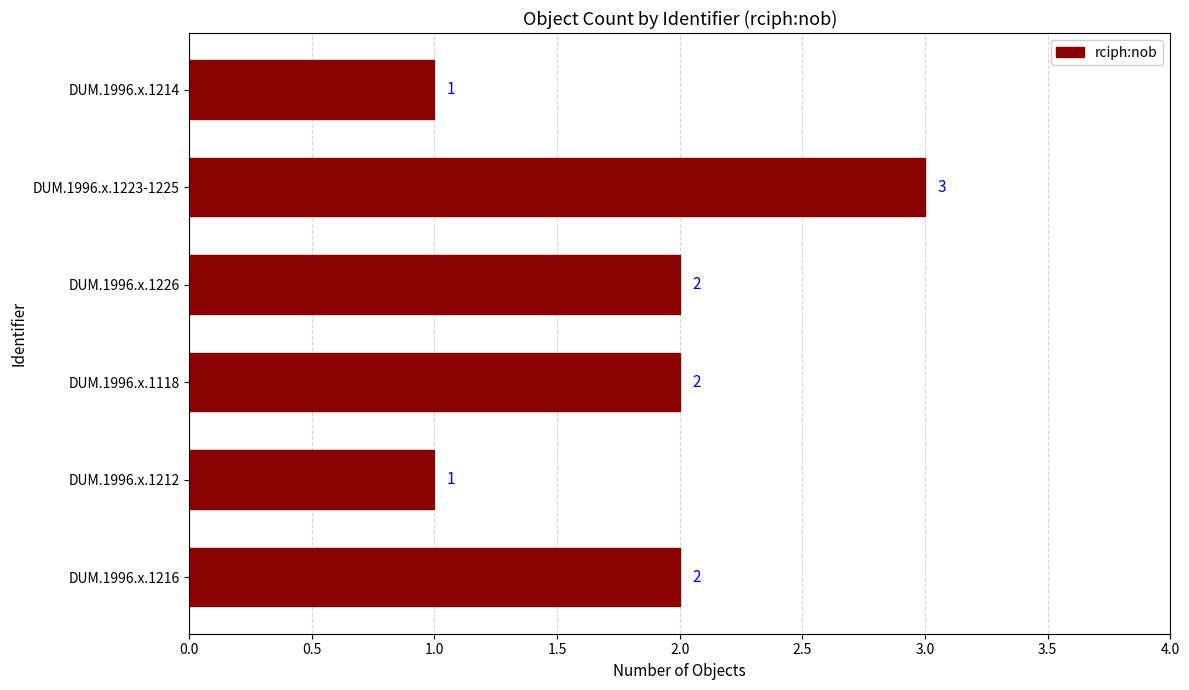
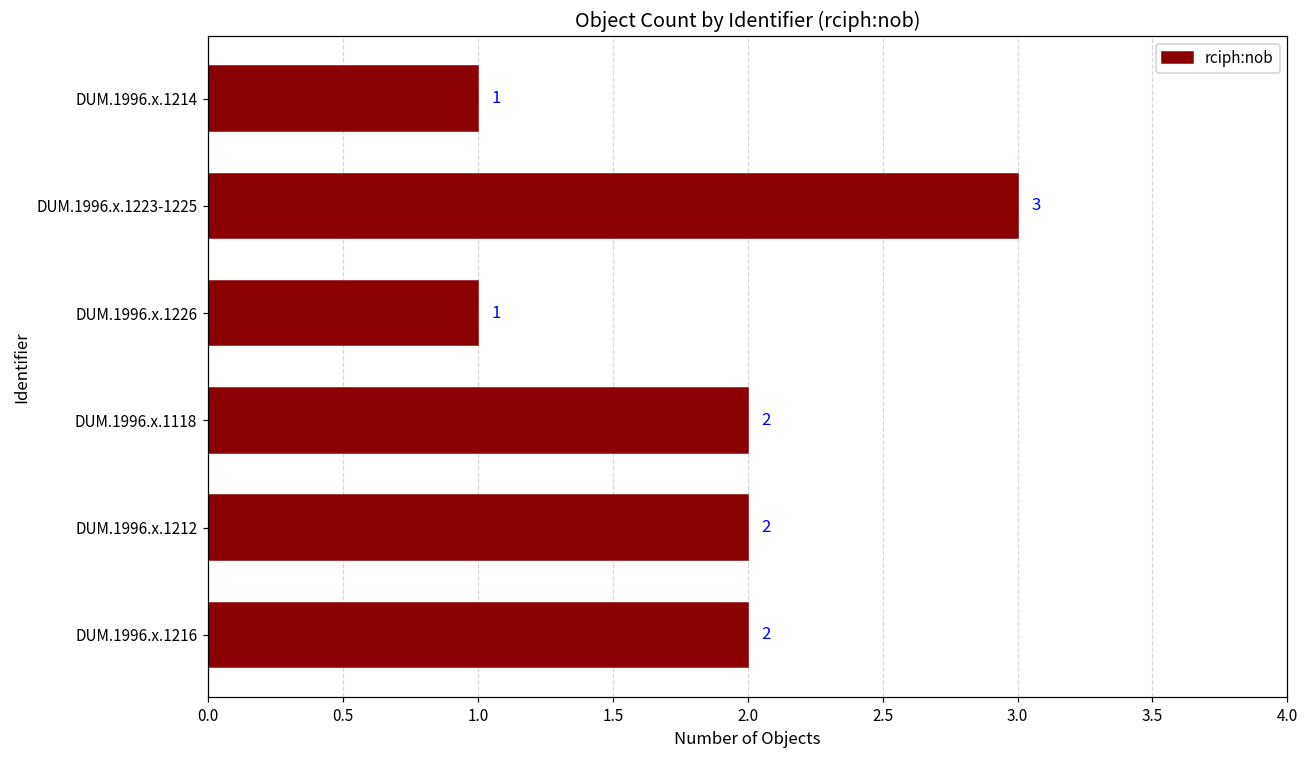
DUM.1996.x.1226: 2 -> 1
DUM.1996.x.1212: 1 -> 2
